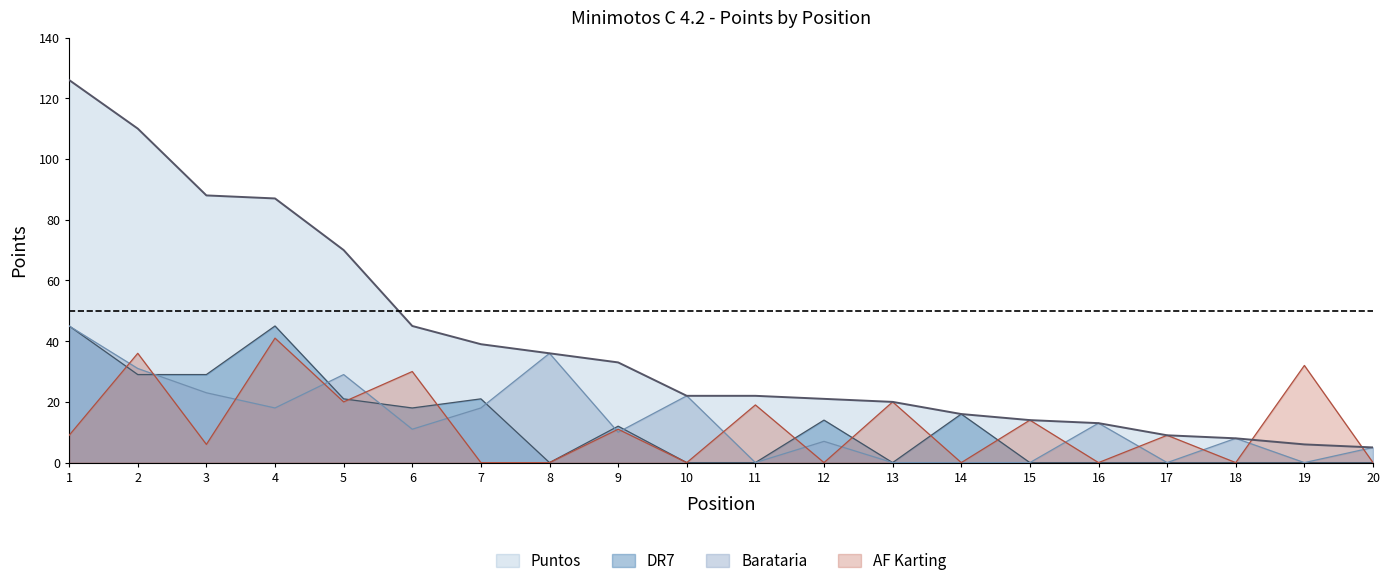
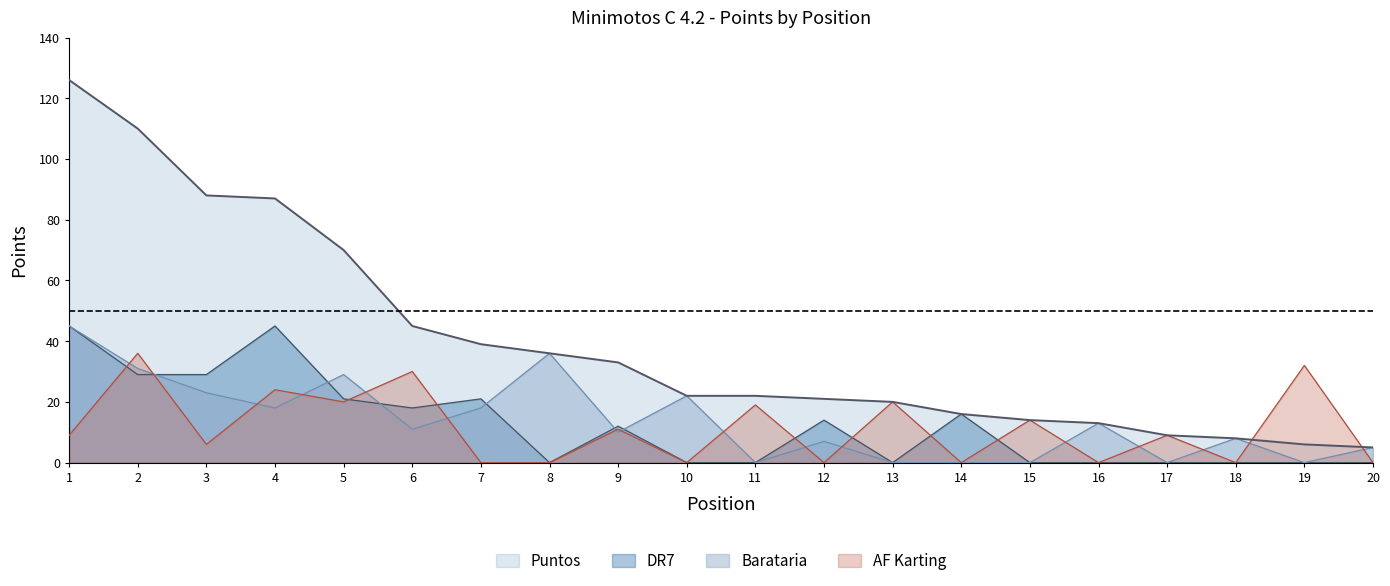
AF Karting, 4: 41 -> 24
